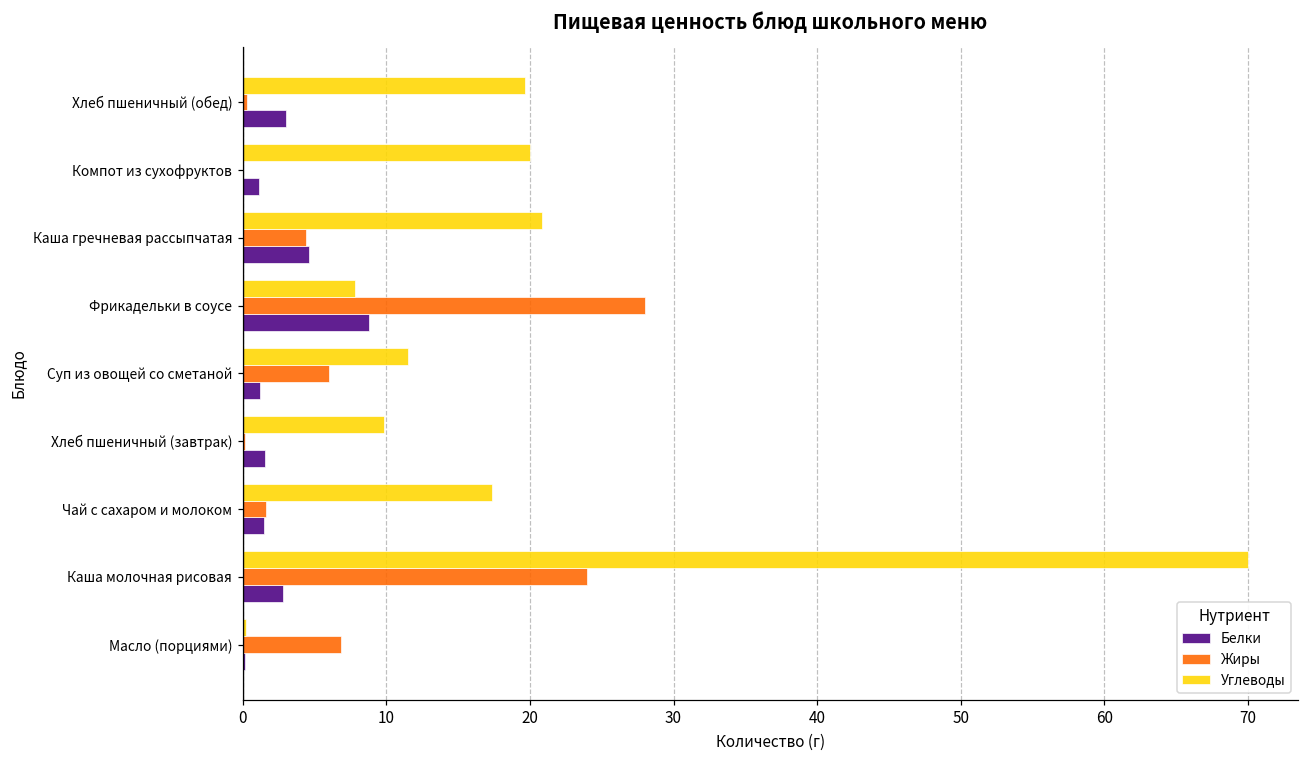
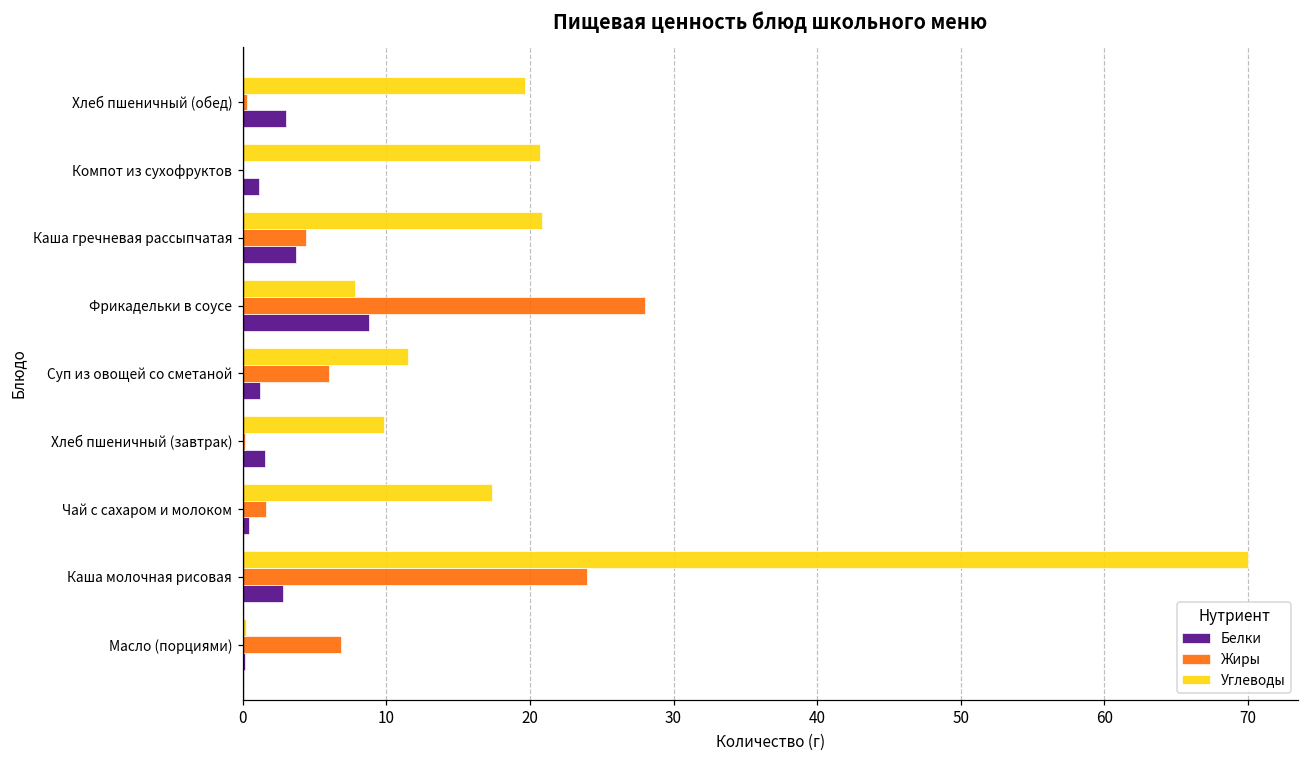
Углеводы, Компот из сухофруктов: 20.0 -> 20.7
Белки, Каша гречневая рассыпчатая: 4.6 -> 3.7
Белки, Чай с сахаром и молоком: 1.5 -> 0.4
